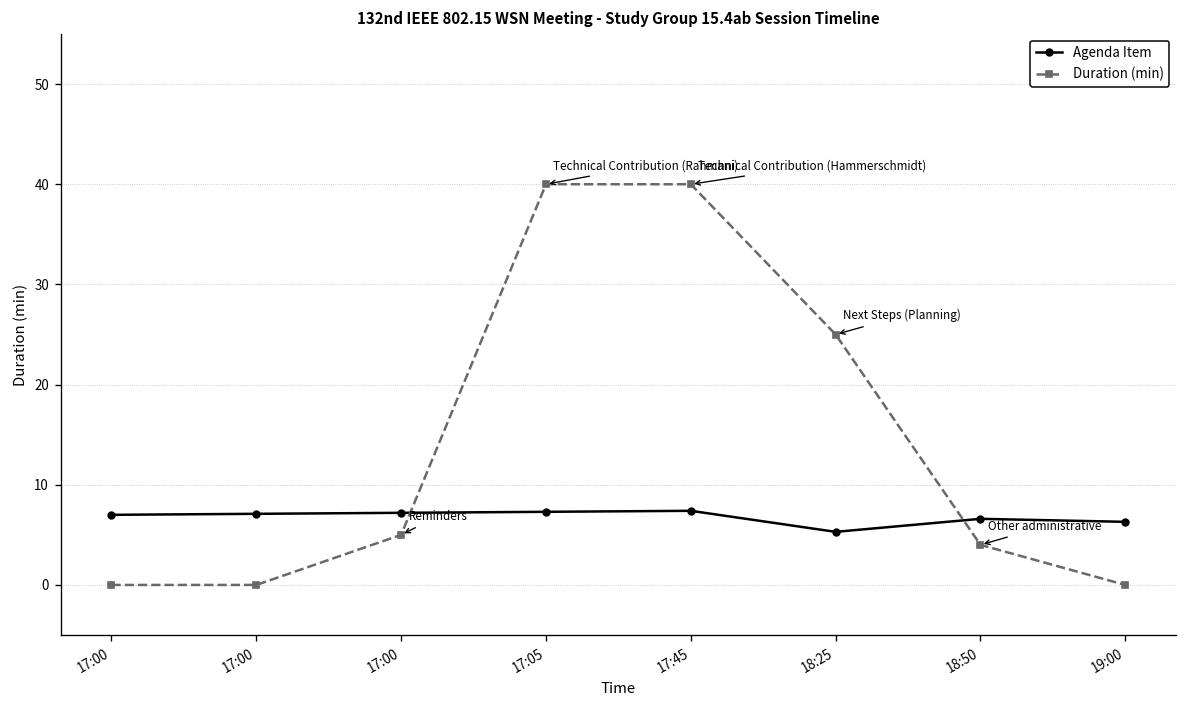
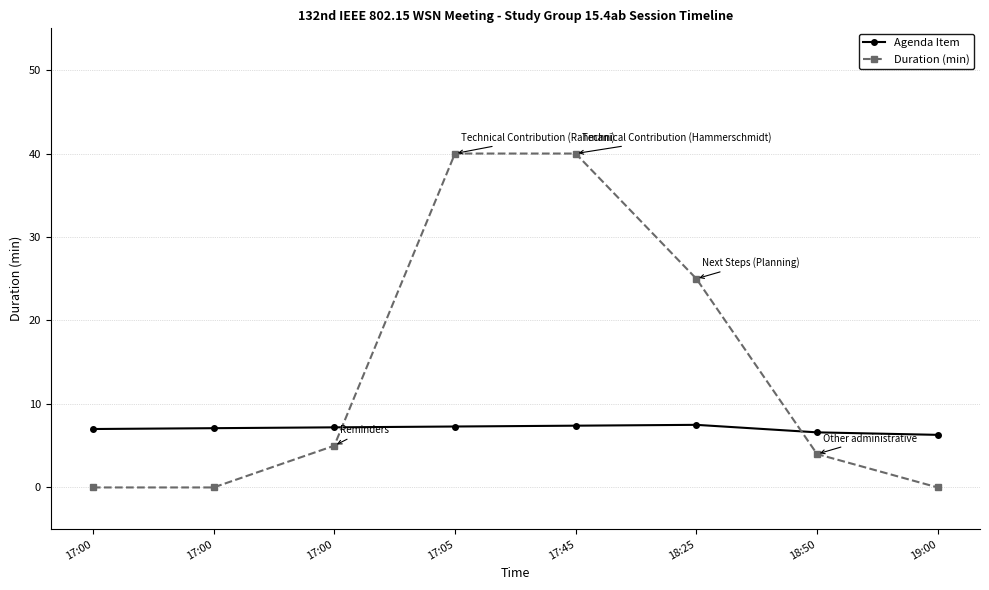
Agenda Item, 18:25: 5 -> 8
